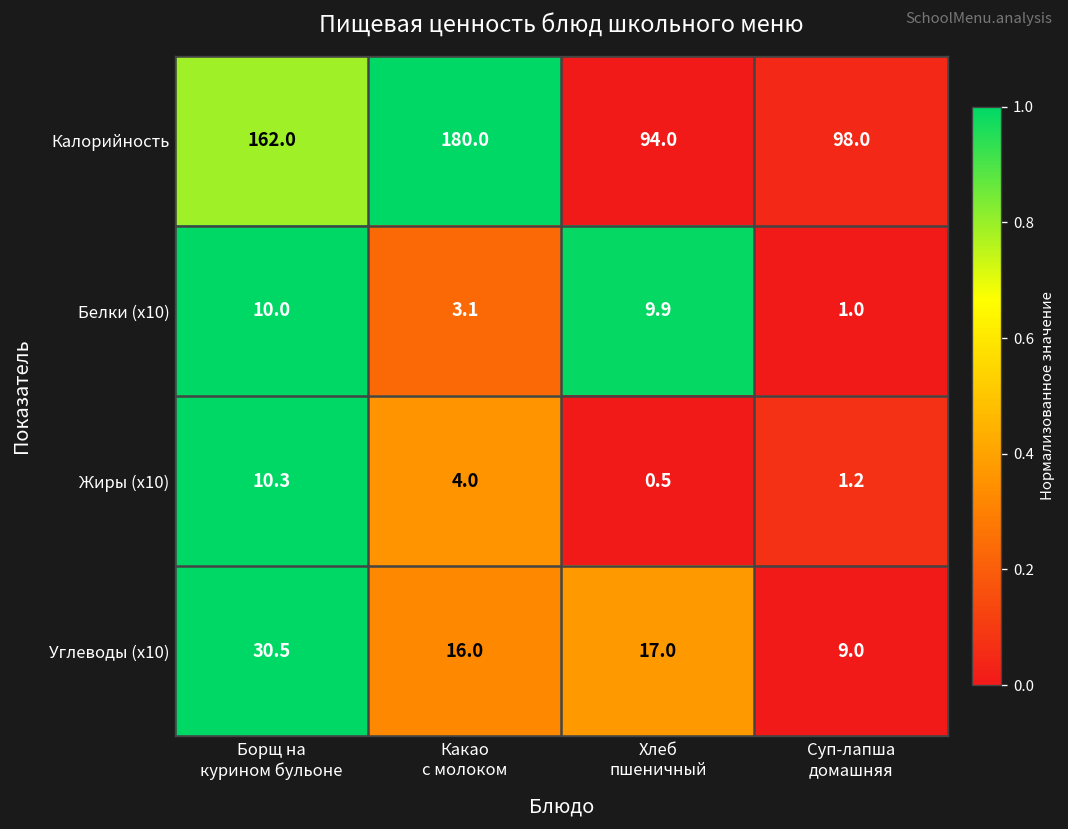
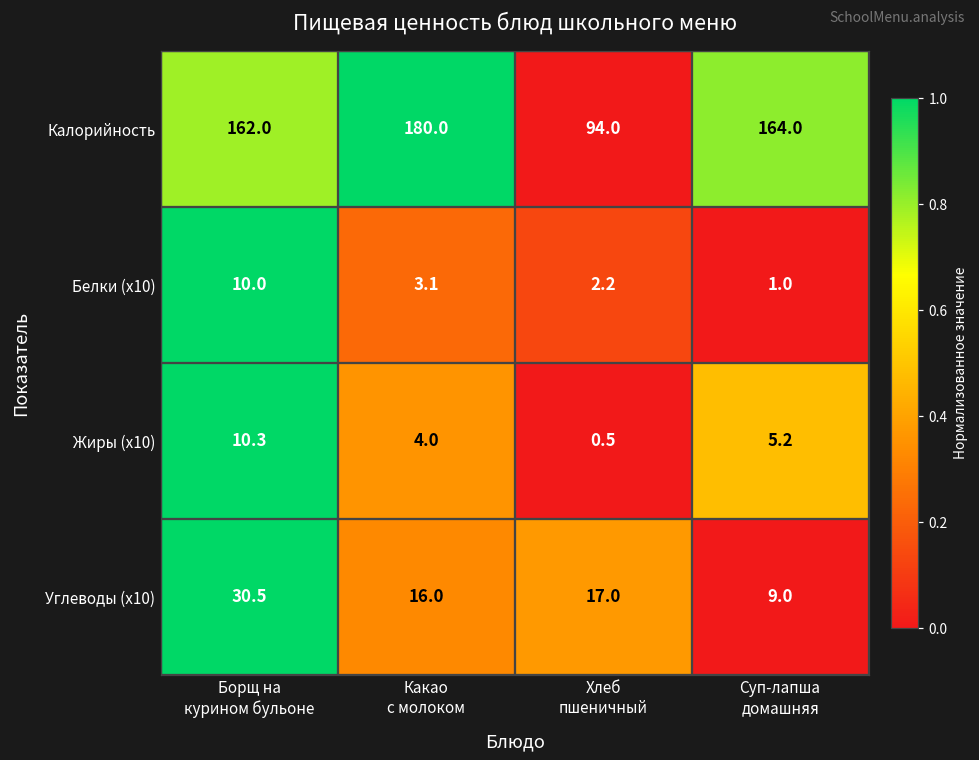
Калорийность, Суп-лапша домашняя: 98.0 -> 164.0
Белки (x10), Хлеб пшеничный: 9.9 -> 2.2
Жиры (x10), Суп-лапша домашняя: 1.2 -> 5.2
